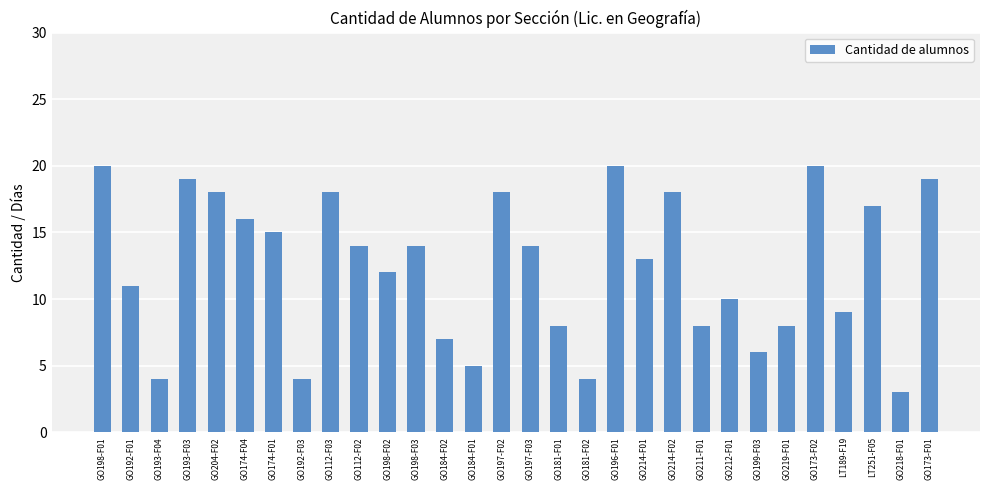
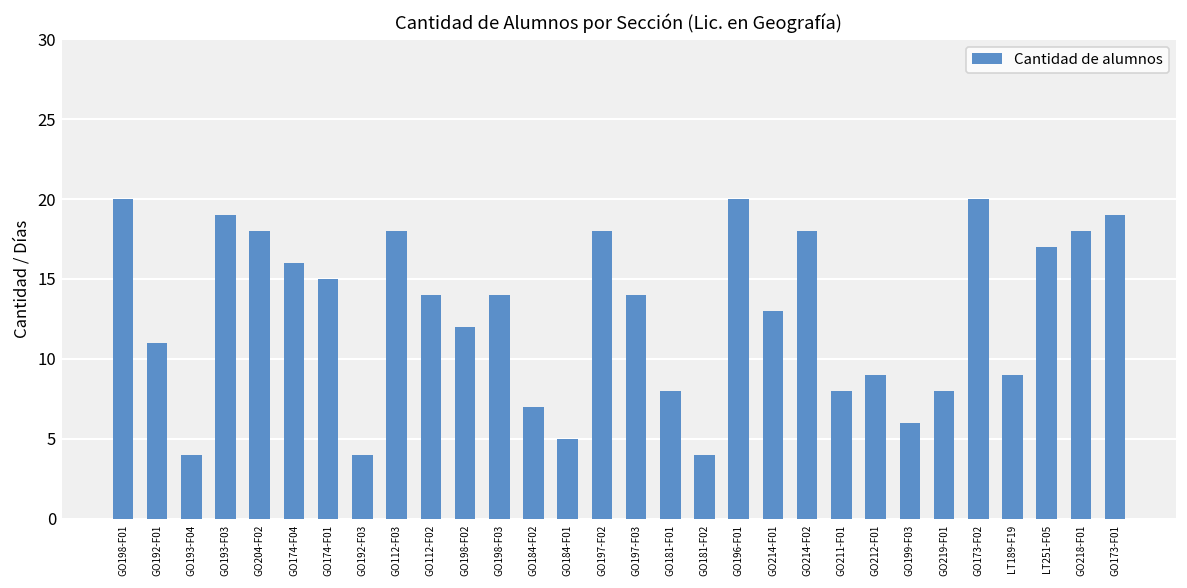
GO212-F01: 10 -> 9
GO218-F01: 3 -> 18
